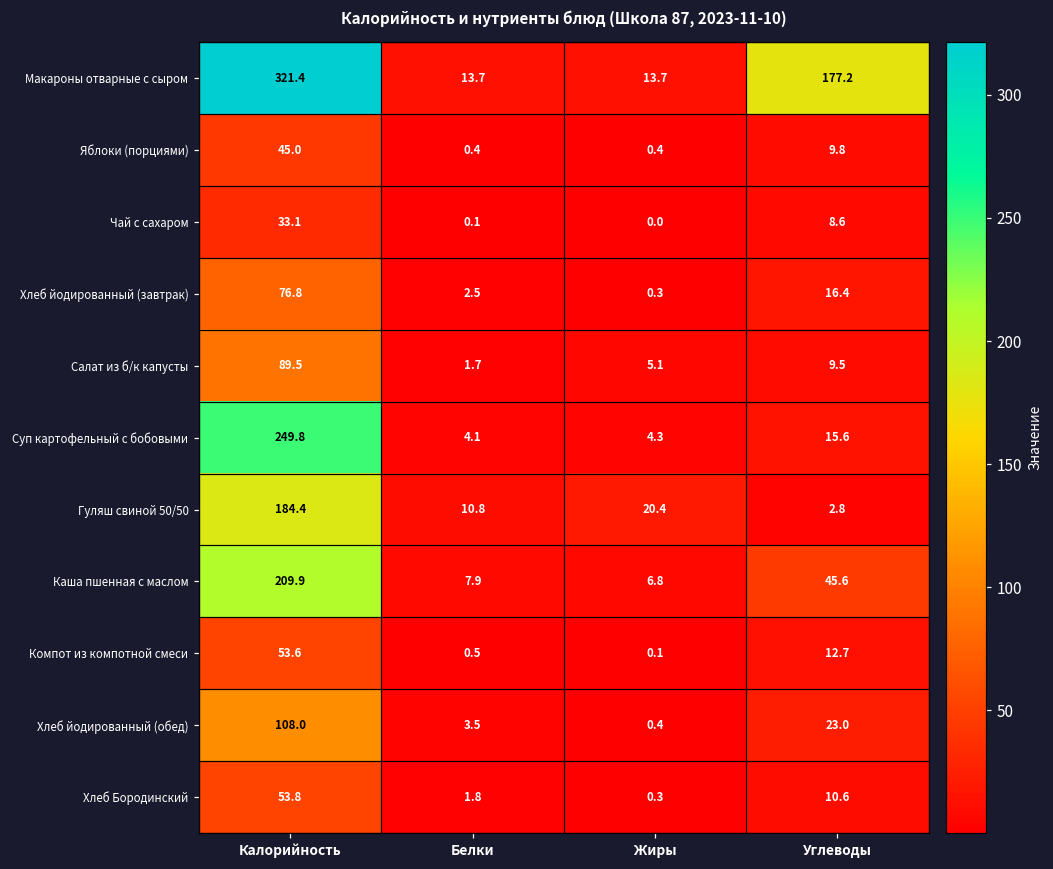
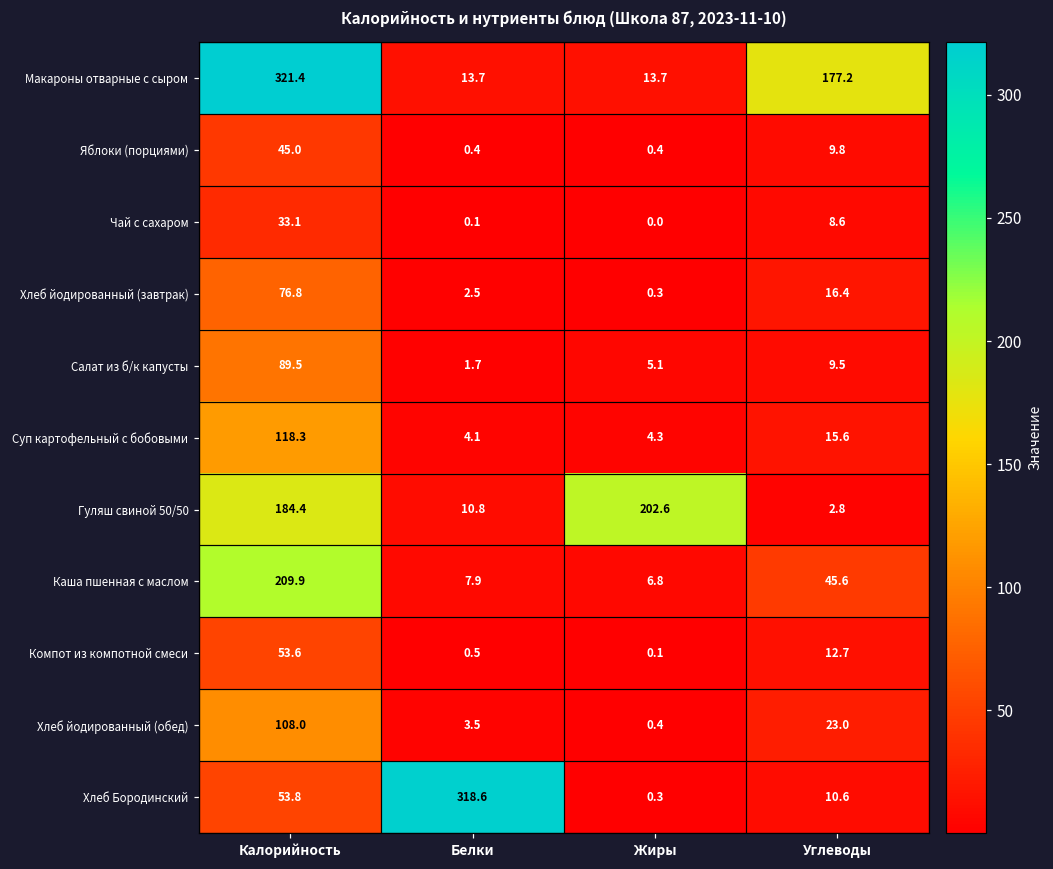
Суп картофельный с бобовыми, Калорийность: 249.8 -> 118.3
Гуляш свиной 50/50, Жиры: 20.4 -> 202.6
Хлеб Бородинский, Белки: 1.8 -> 318.6
